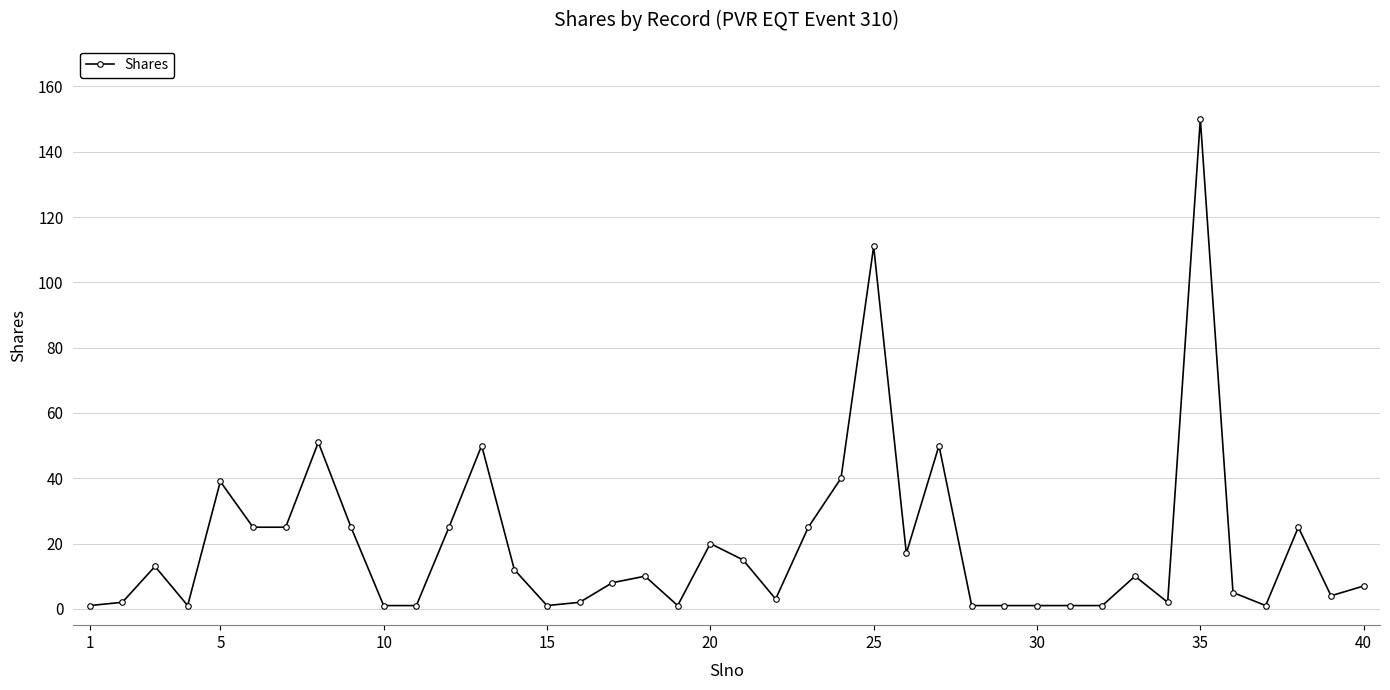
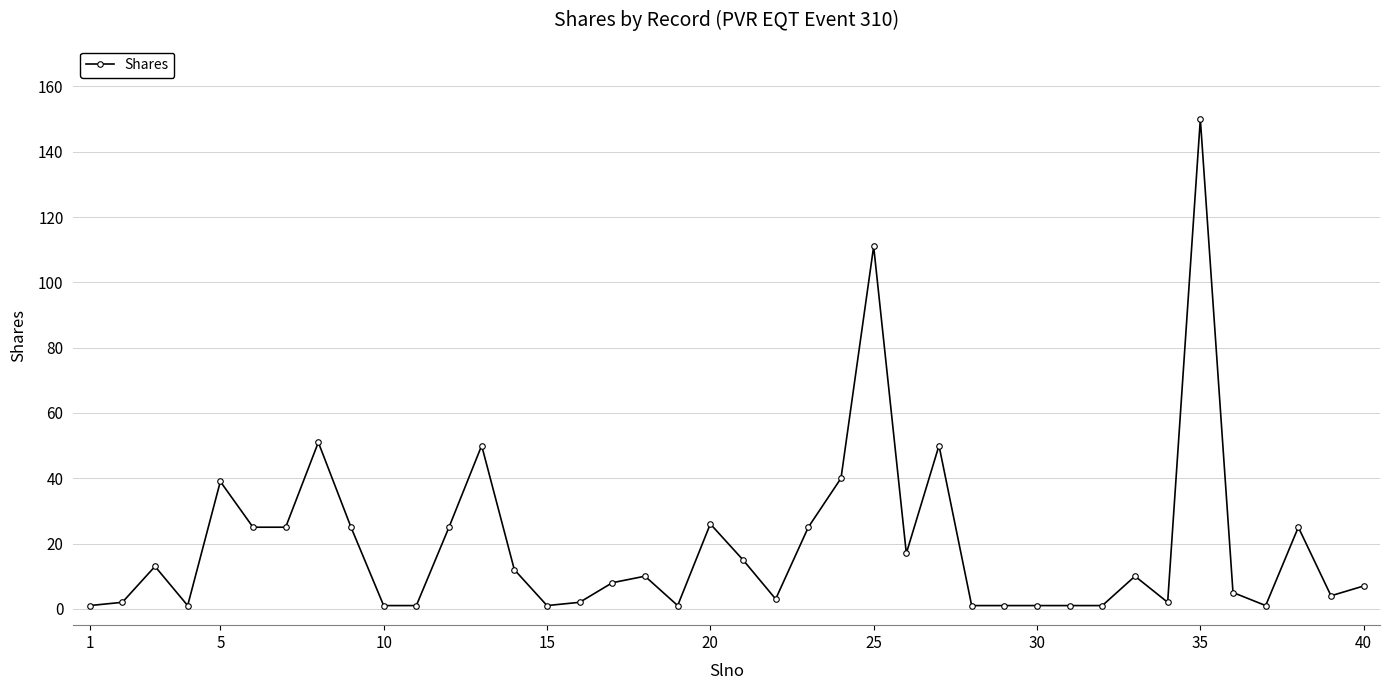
20: 20 -> 26
